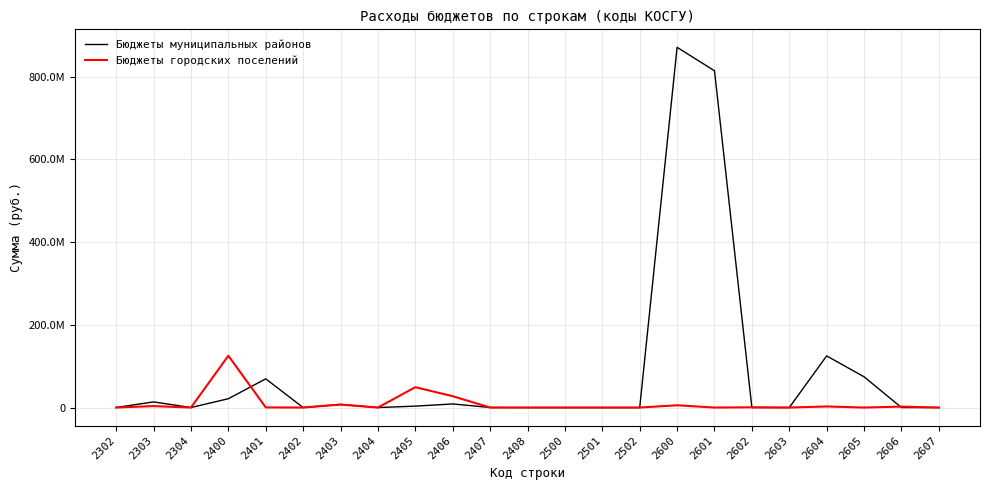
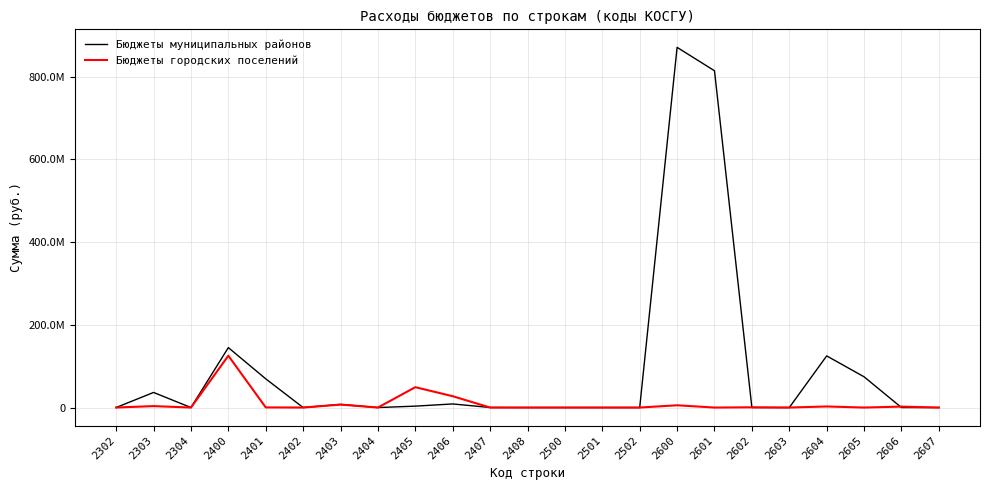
Бюджеты муниципальных районов, 2303: 10000000 -> 40000000
Бюджеты муниципальных районов, 2400: 20000000 -> 140000000
